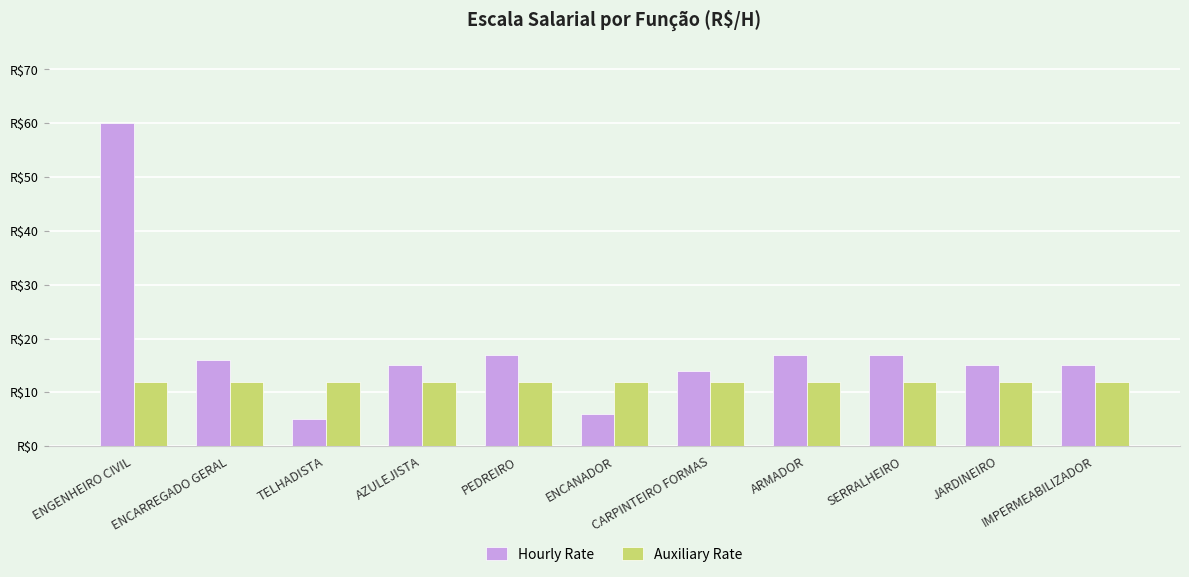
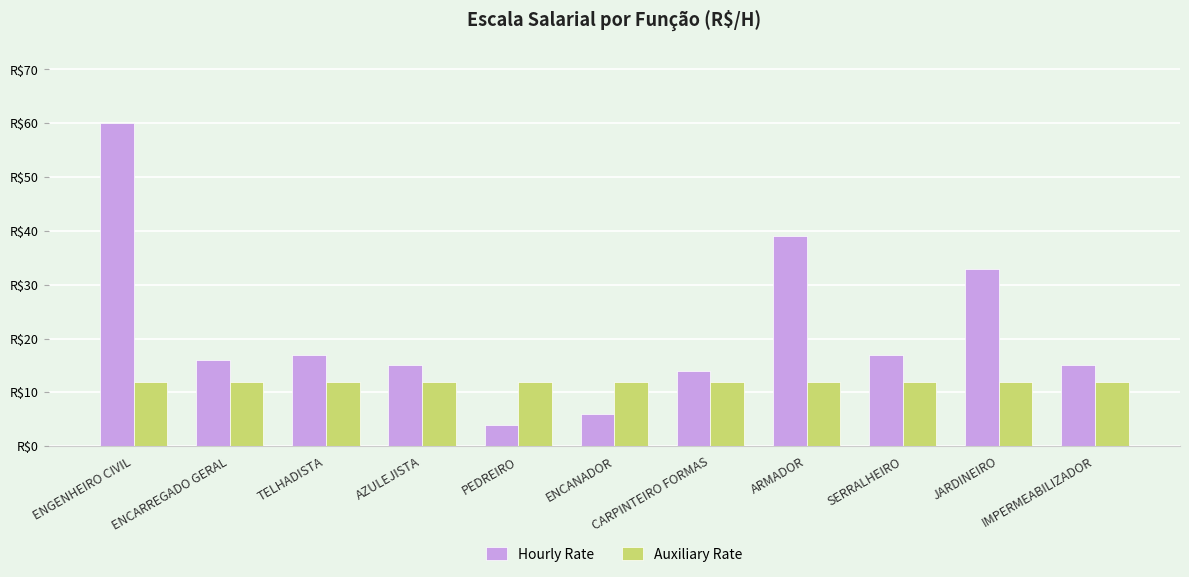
Hourly Rate, TELHADISTA: R$5 -> R$17
Hourly Rate, PEDREIRO: R$17 -> R$4
Hourly Rate, ARMADOR: R$17 -> R$39
Hourly Rate, JARDINEIRO: R$15 -> R$33
